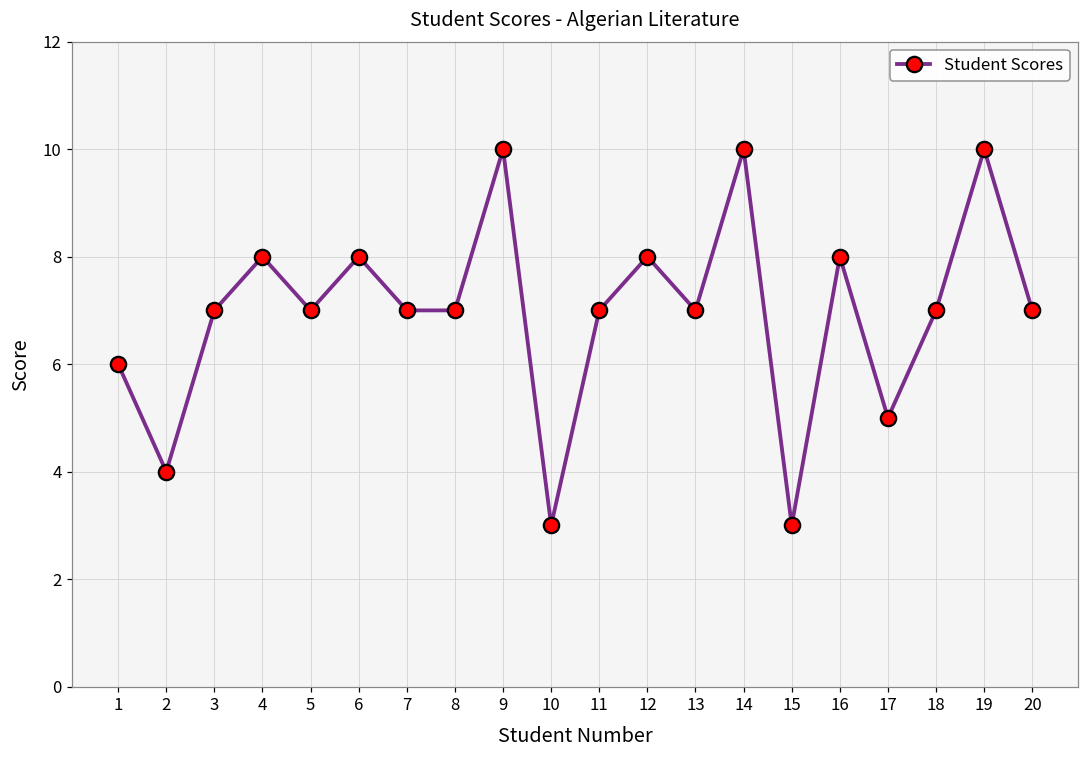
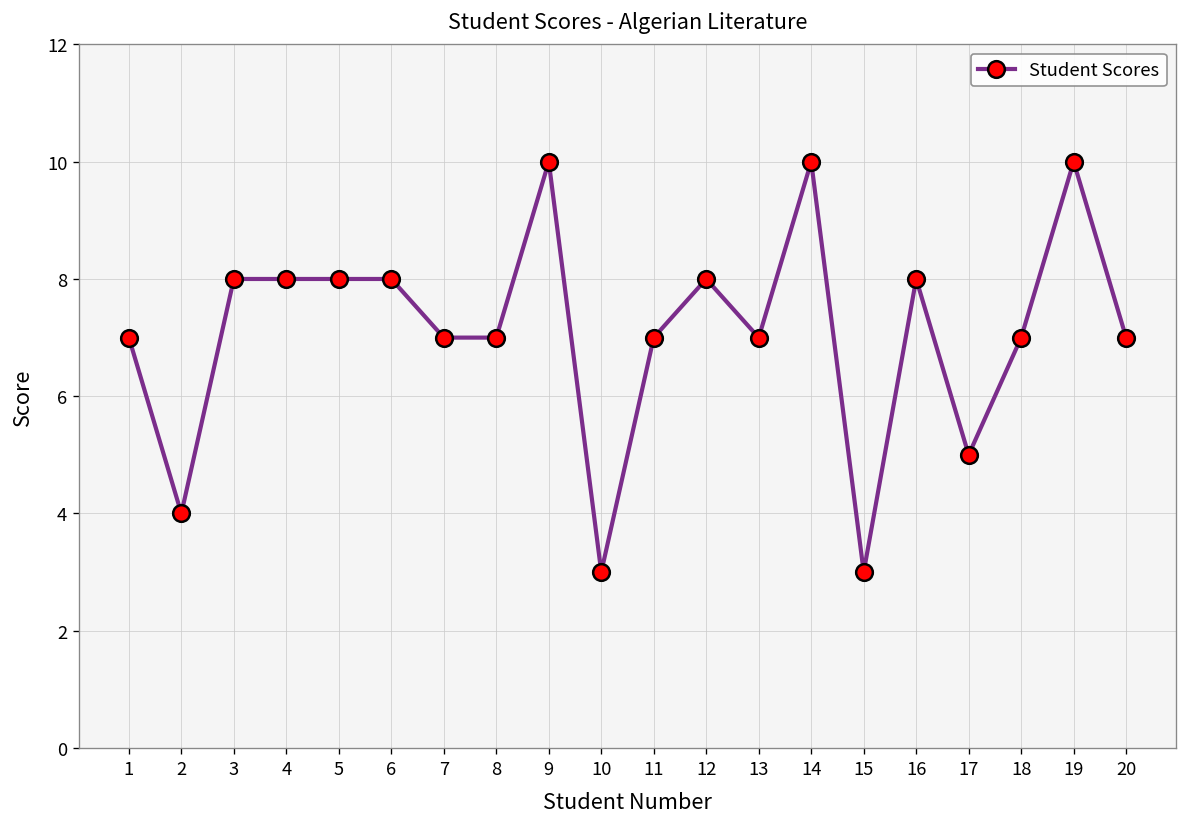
1: 6 -> 7
3: 7 -> 8
5: 7 -> 8
